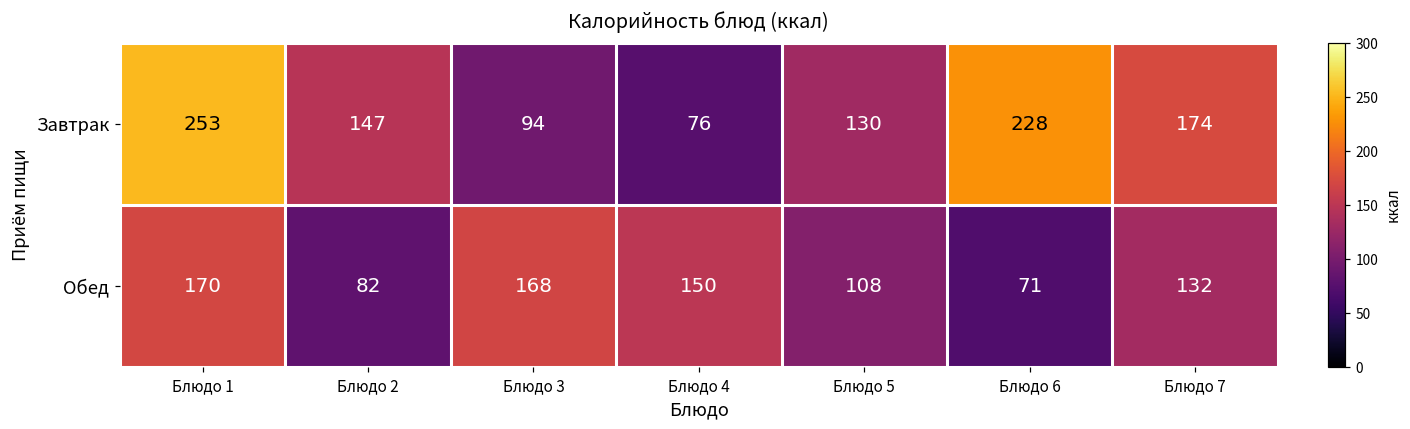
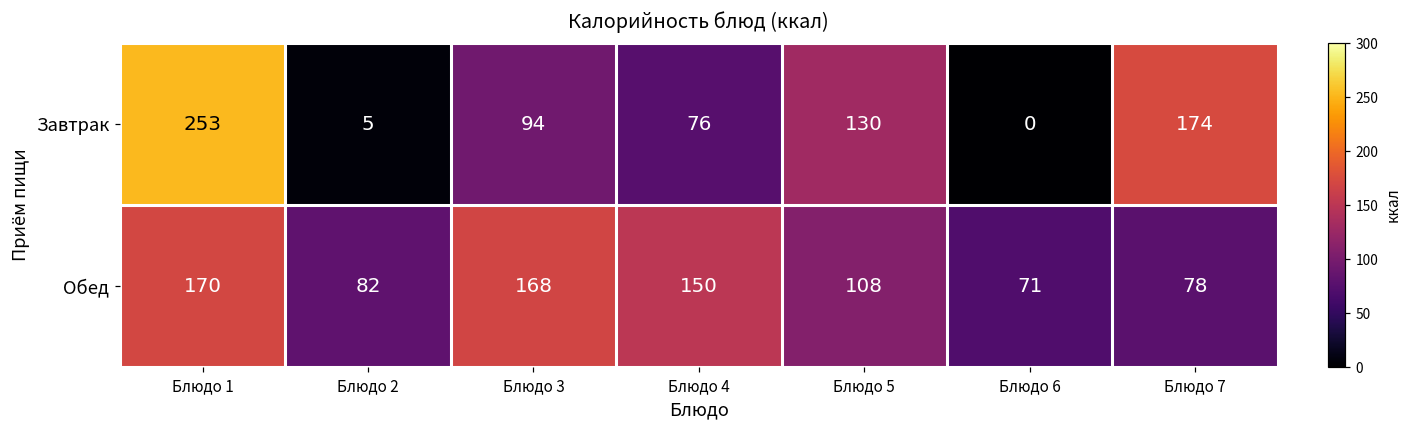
Завтрак, Блюдо 2: 147 -> 5
Завтрак, Блюдо 6: 228 -> 0
Обед, Блюдо 7: 132 -> 78
